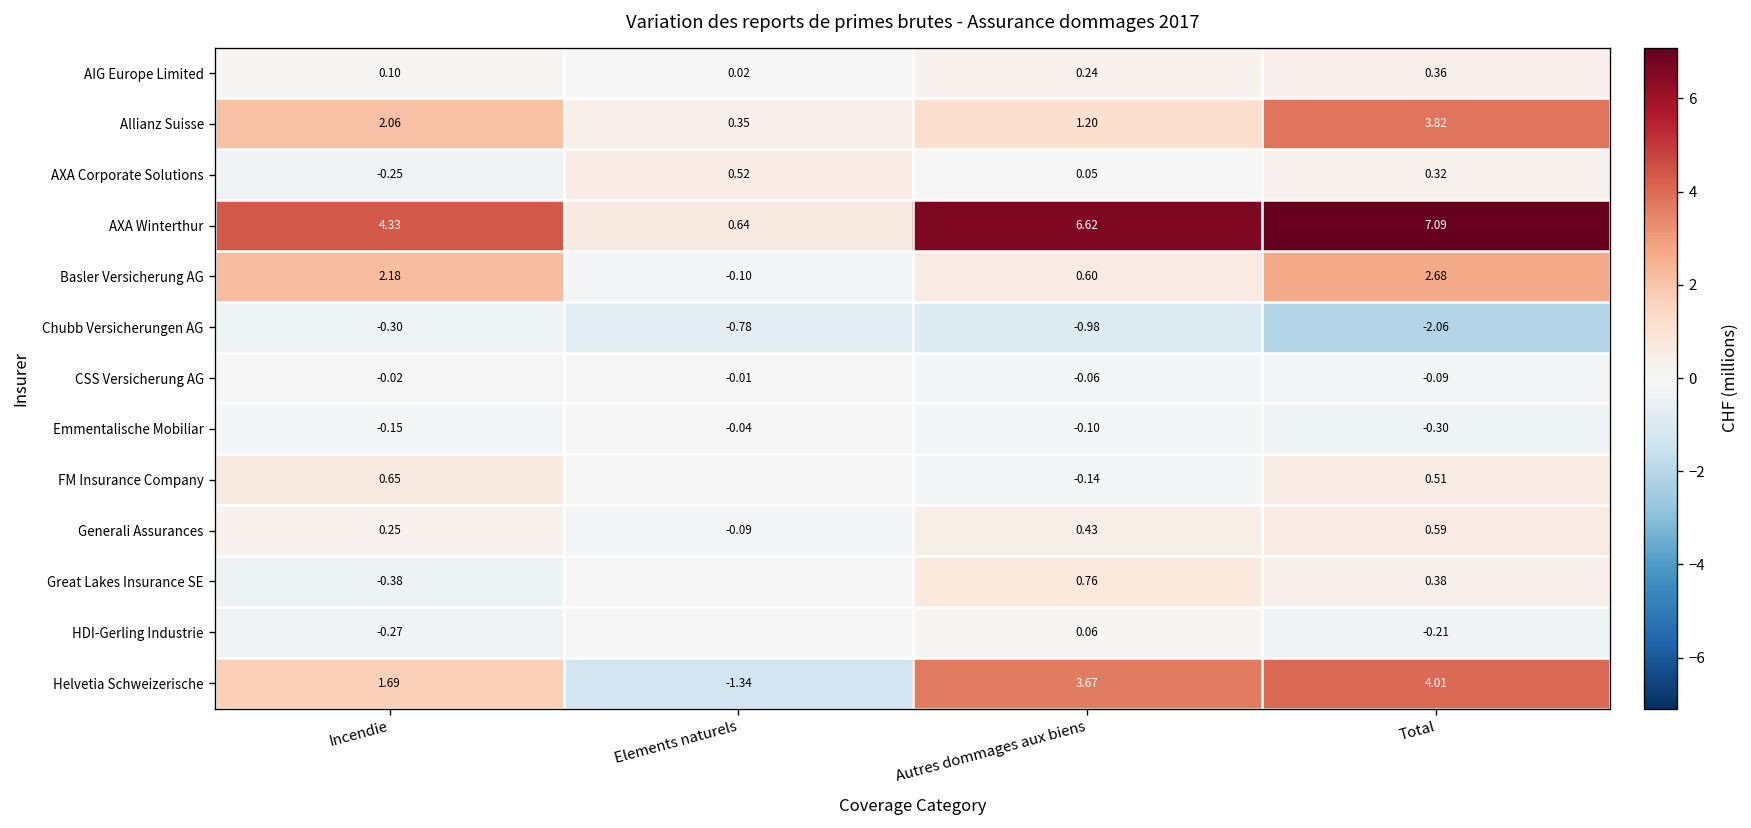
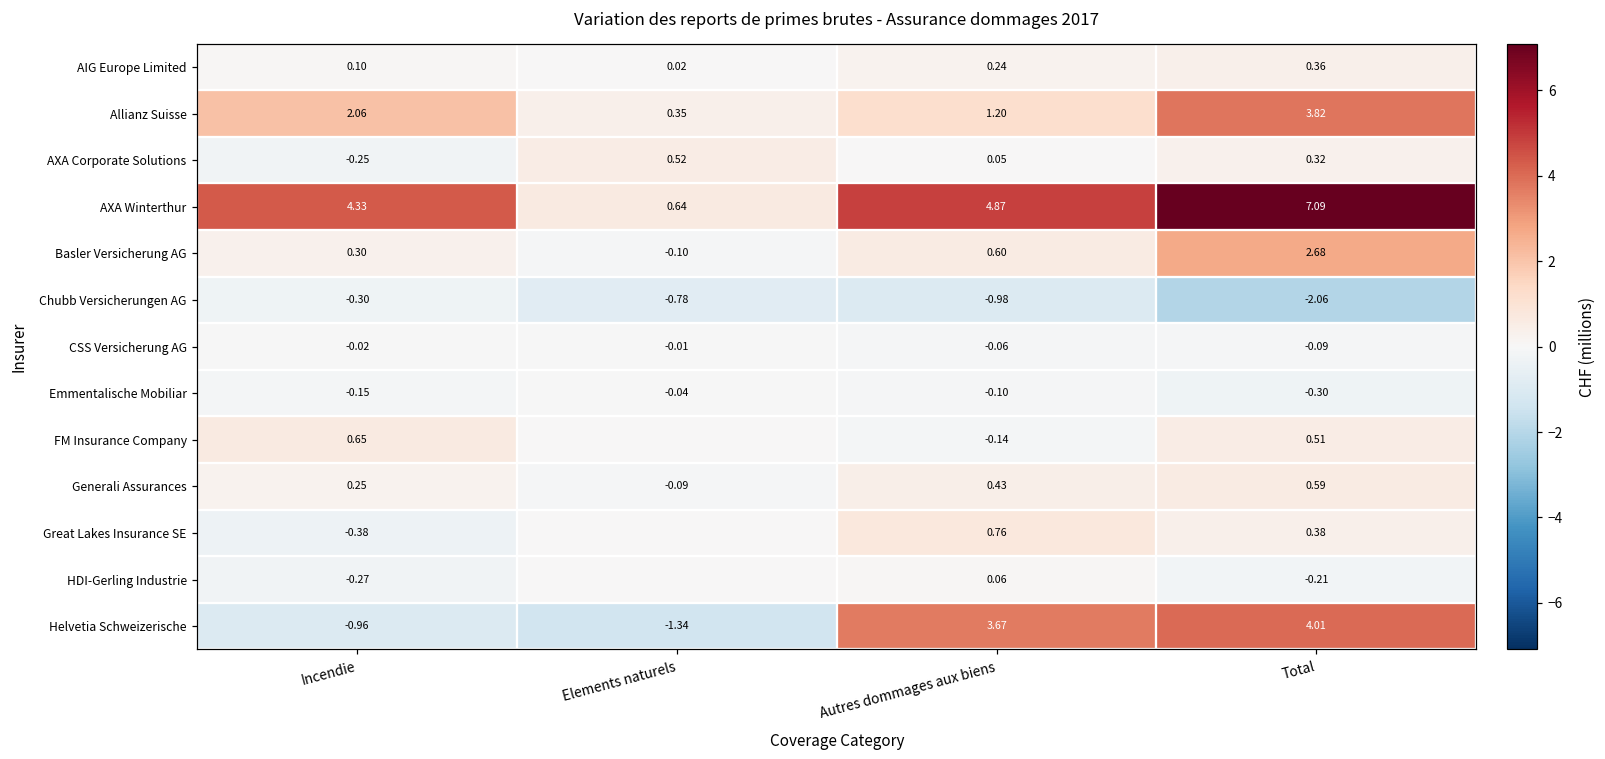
AXA Winterthur, Autres dommages aux biens: 6.62 -> 4.87
Basler Versicherung AG, Incendie: 2.18 -> 0.30
Helvetia Schweizerische, Incendie: 1.69 -> -0.96
